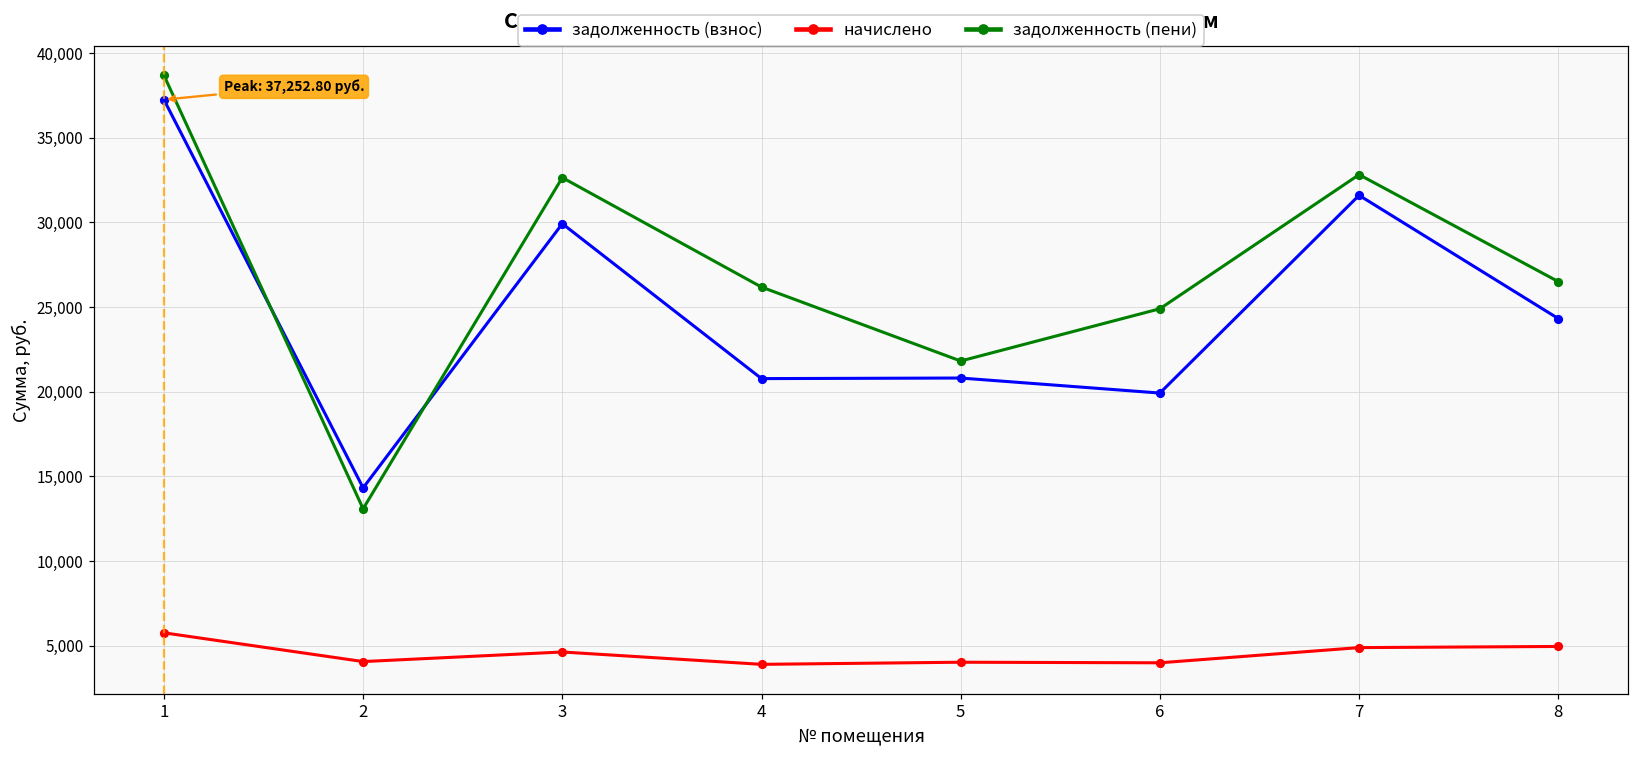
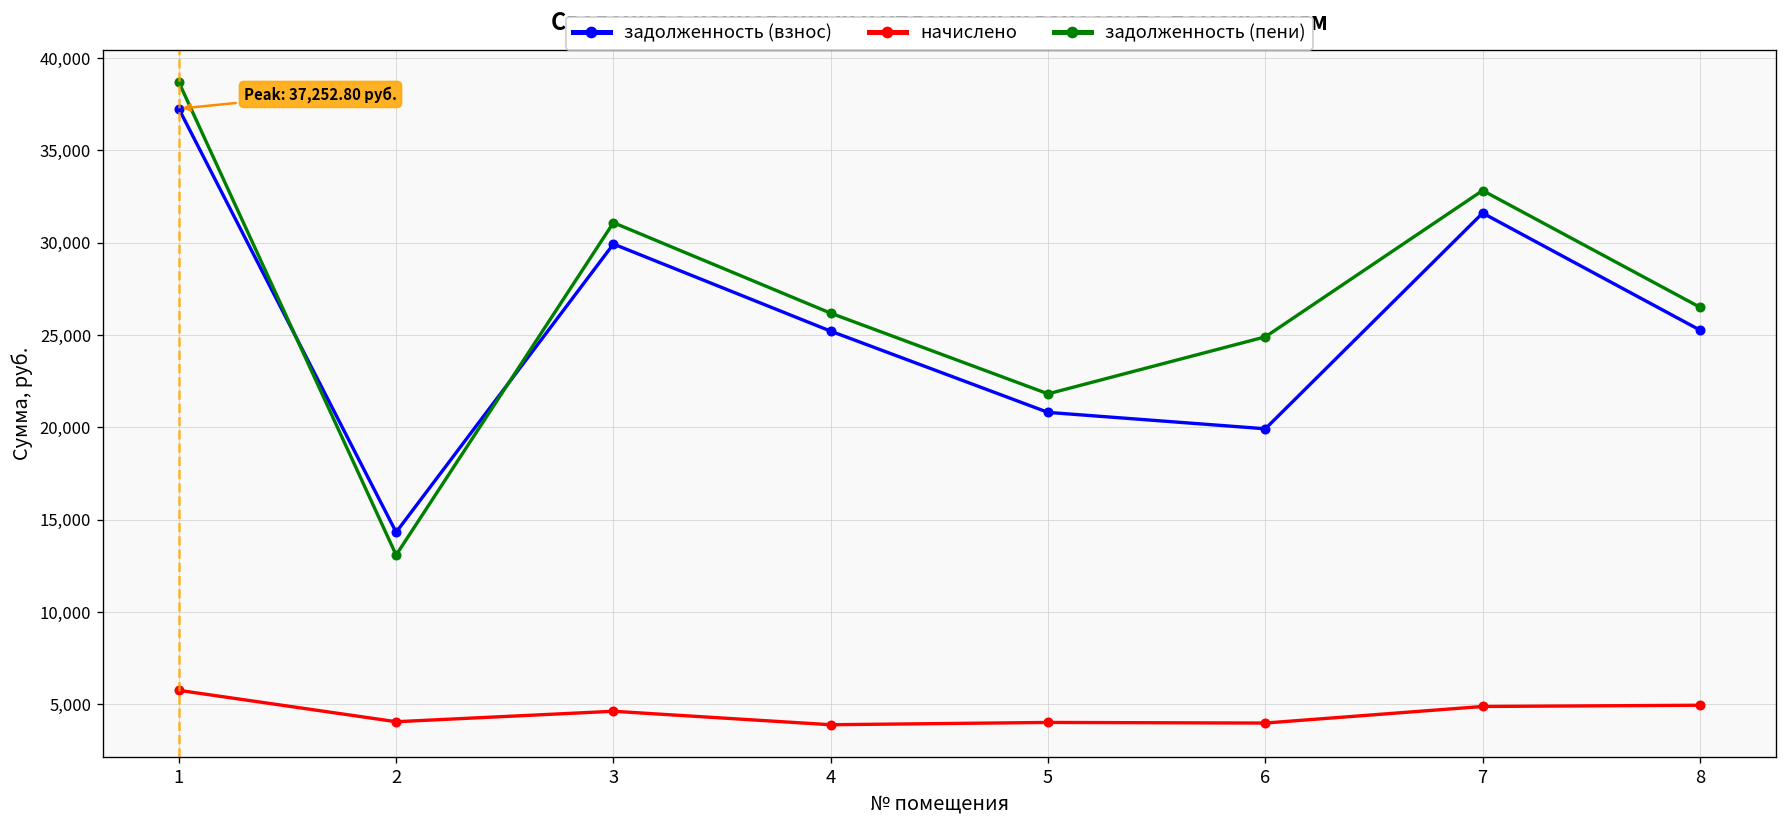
задолженность (пени), 3: 32,600 -> 31,100
задолженность (взнос), 4: 20,800 -> 25,200
задолженность (взнос), 8: 24,300 -> 25,300
